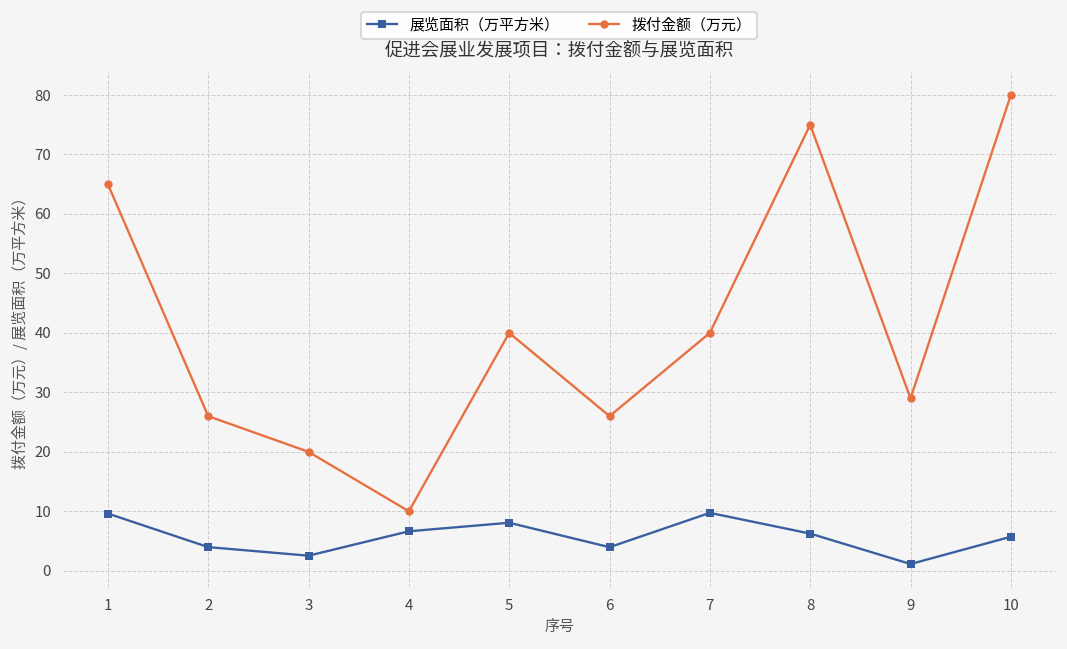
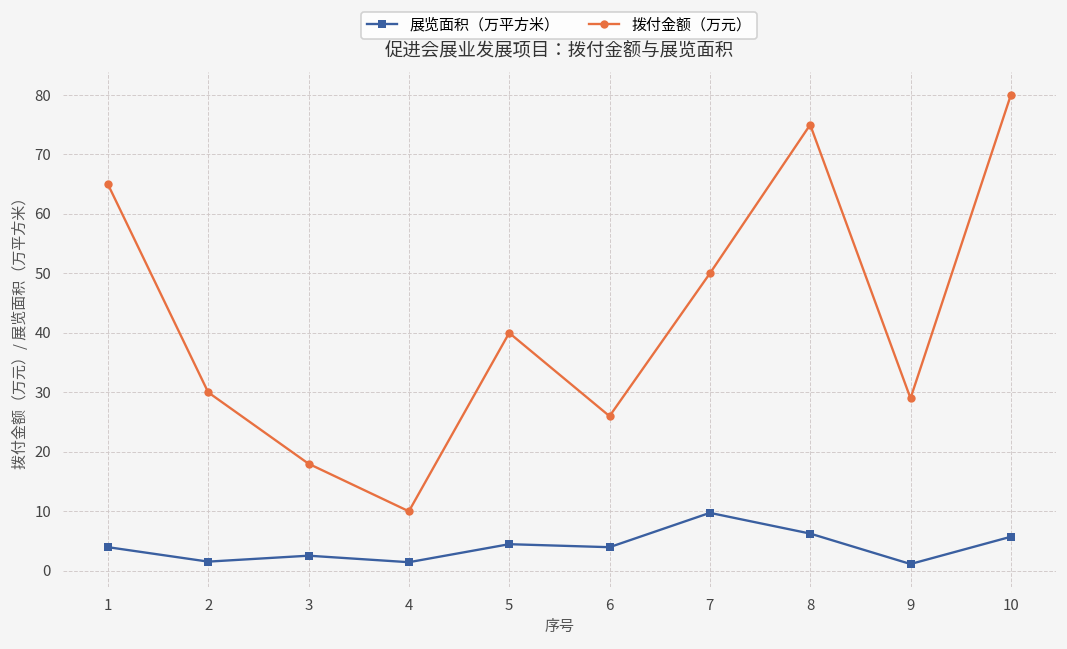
展览面积（万平方米）, 1: 10 -> 4
展览面积（万平方米）, 2: 4 -> 2
拨付金额（万元）, 2: 26 -> 30
拨付金额（万元）, 3: 20 -> 18
展览面积（万平方米）, 4: 7 -> 1
展览面积（万平方米）, 5: 8 -> 4
拨付金额（万元）, 7: 40 -> 50
